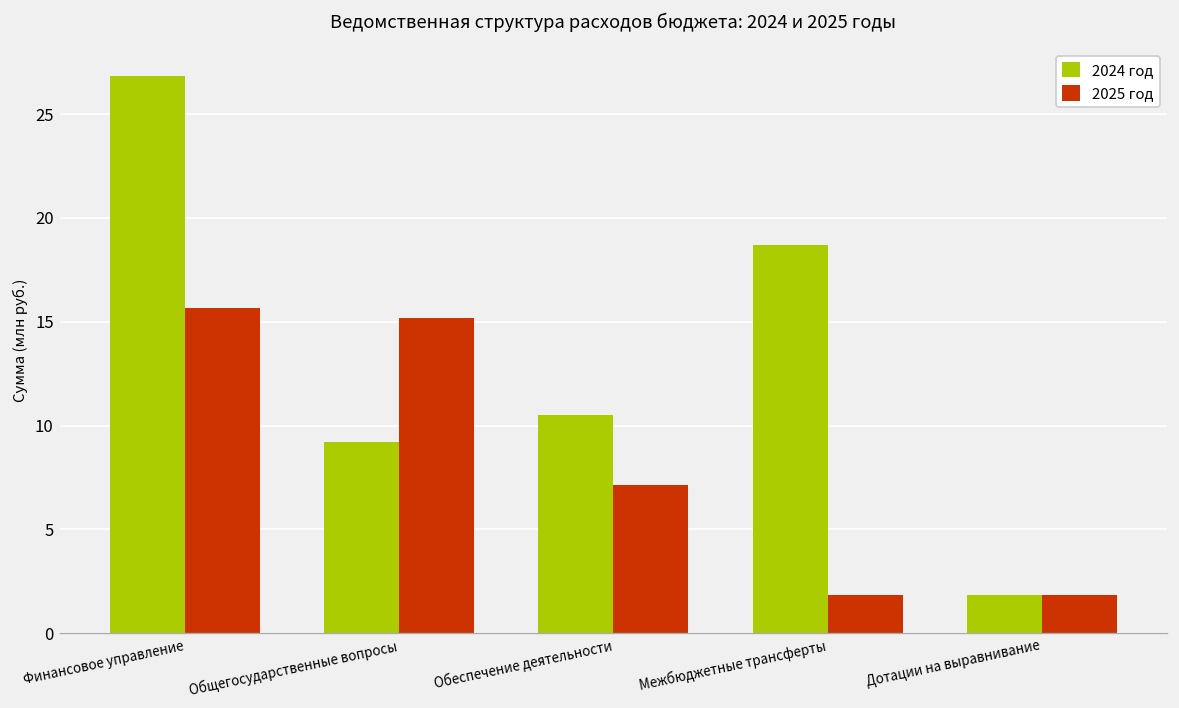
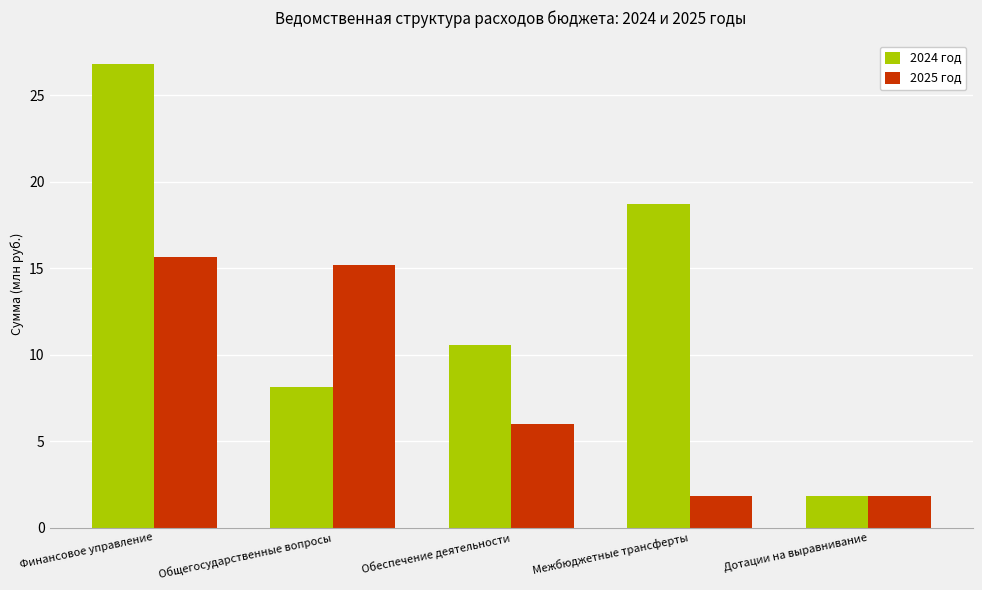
2024 год, Общегосударственные вопросы: 9.2 -> 8.2
2025 год, Обеспечение деятельности: 7.1 -> 6.0
